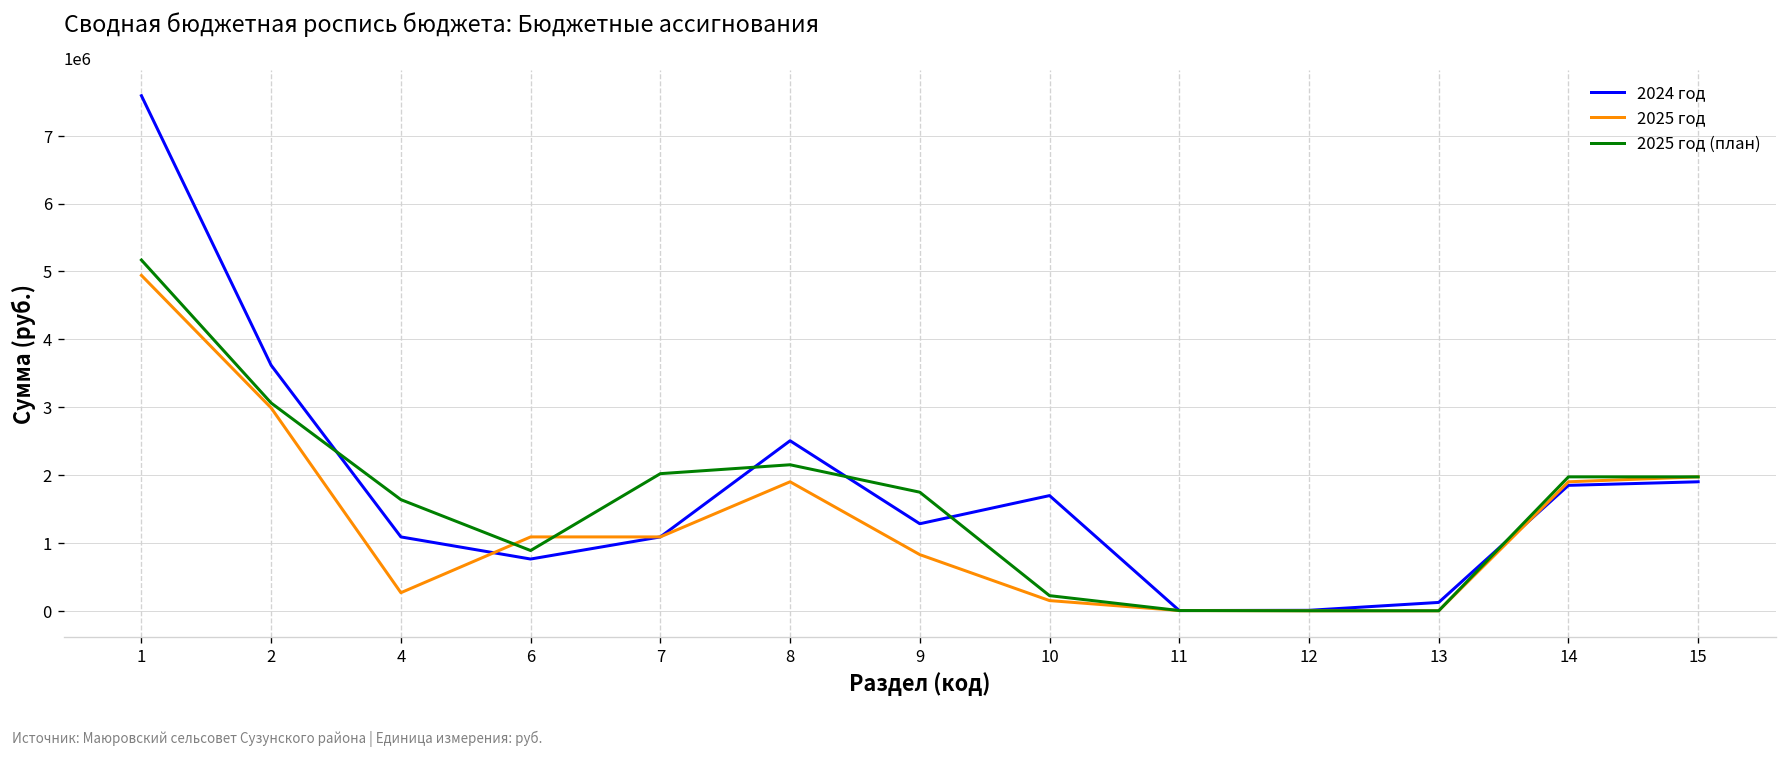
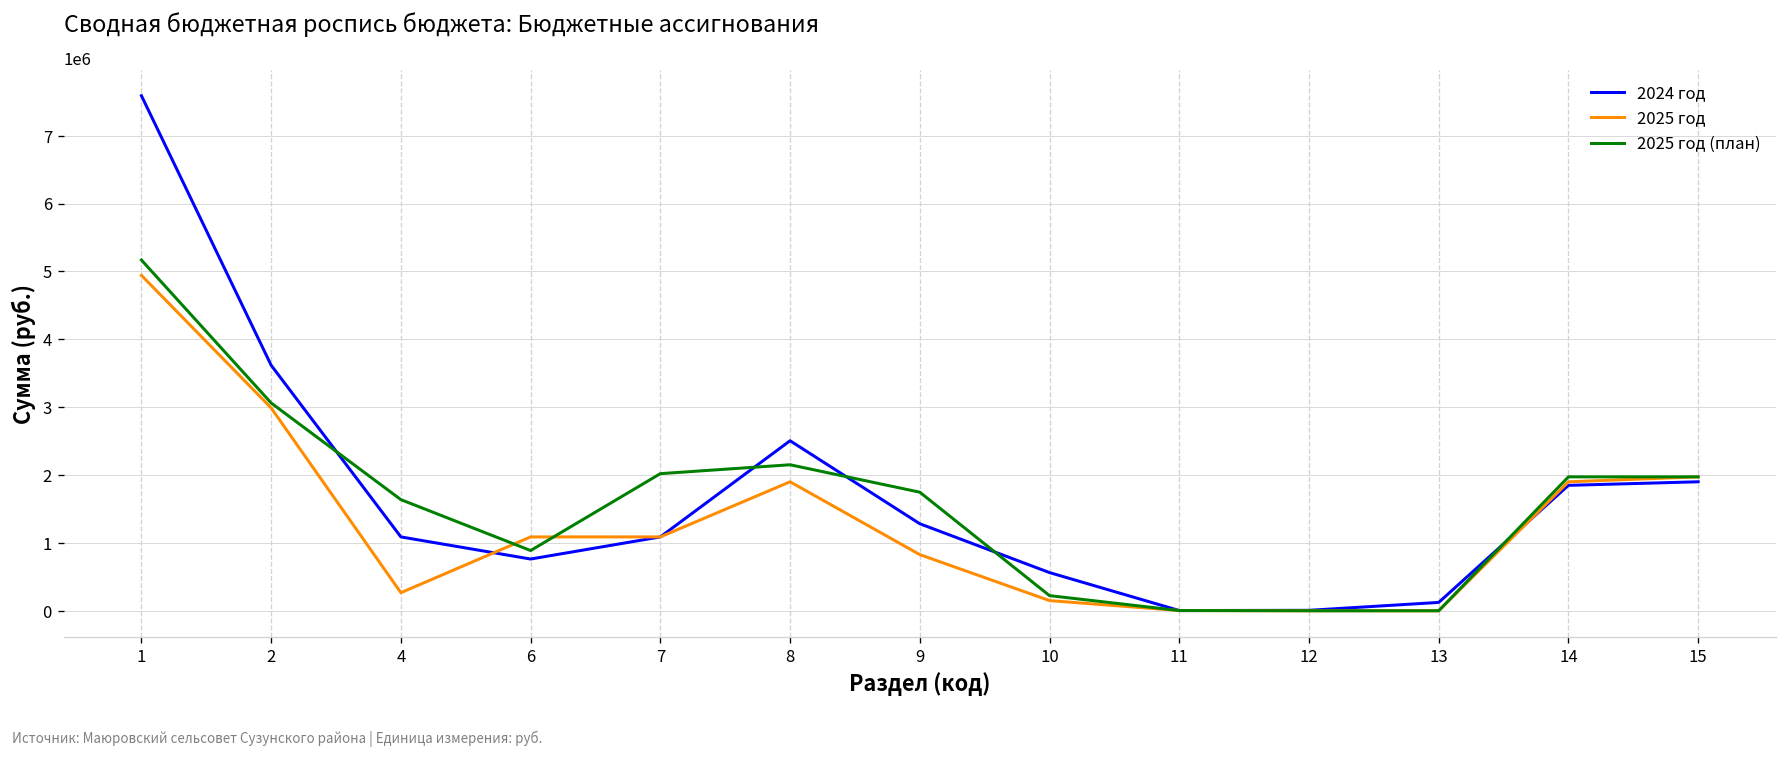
2024 год, 10: 1700000 -> 600000
